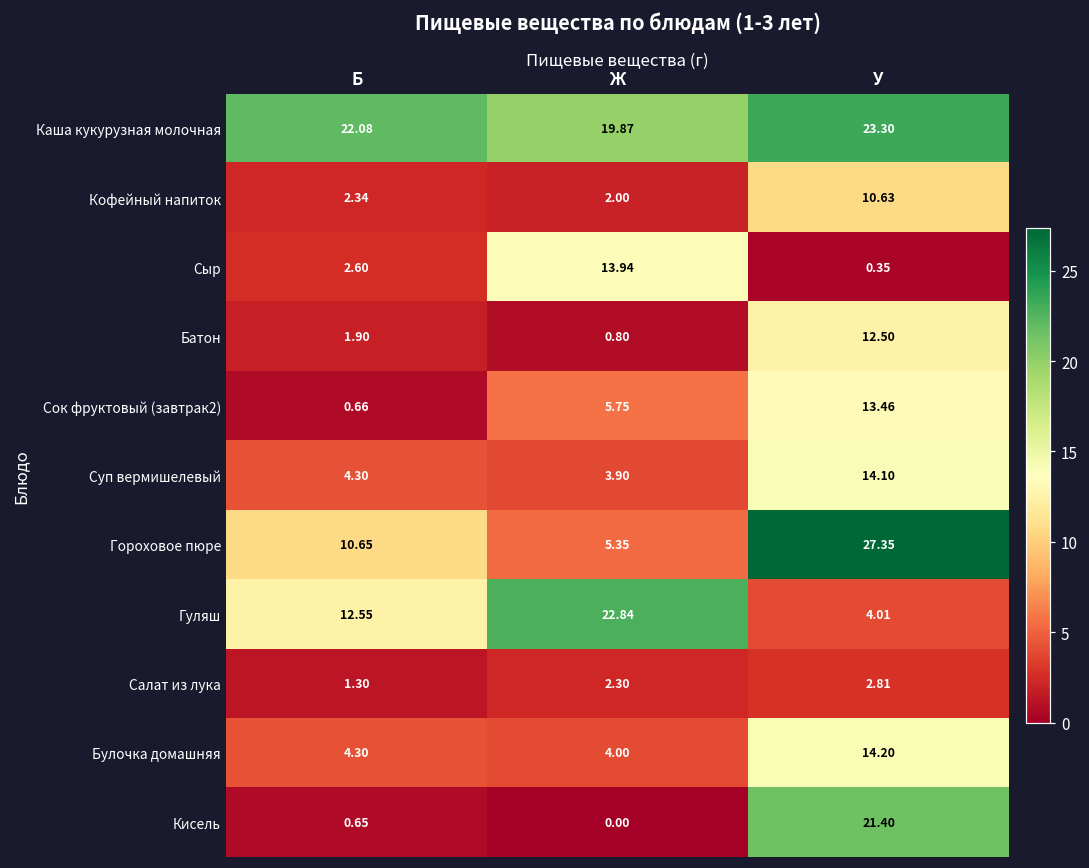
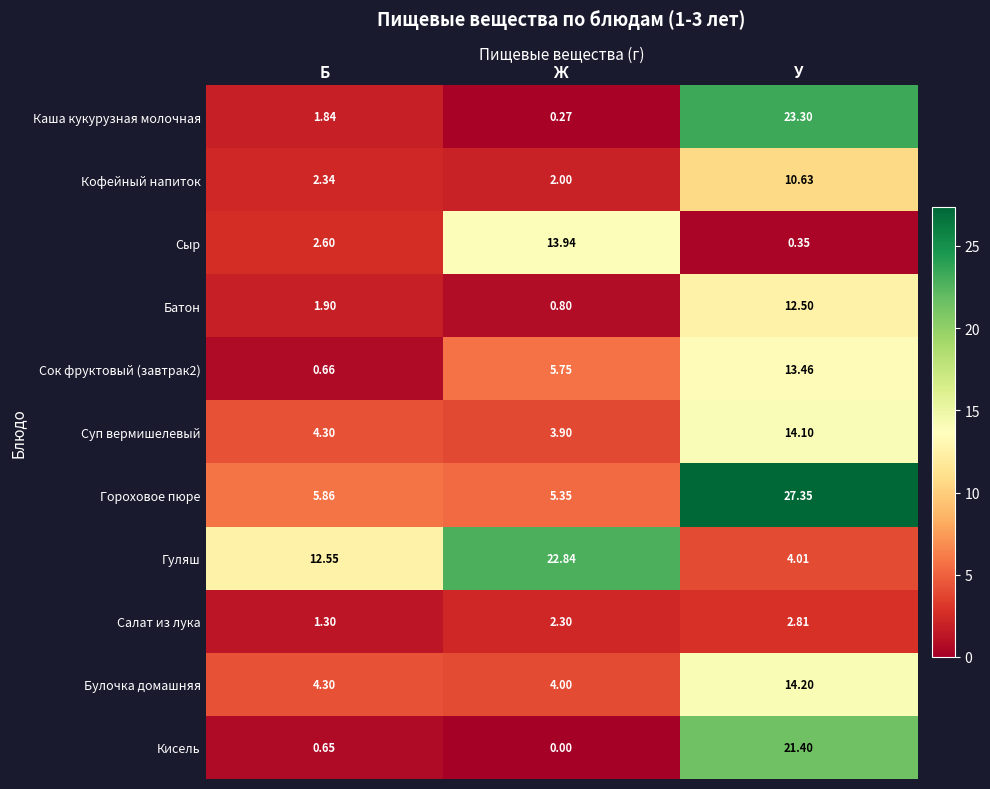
Каша кукурузная молочная, Б: 22.08 -> 1.84
Каша кукурузная молочная, Ж: 19.87 -> 0.27
Гороховое пюре, Б: 10.65 -> 5.86
